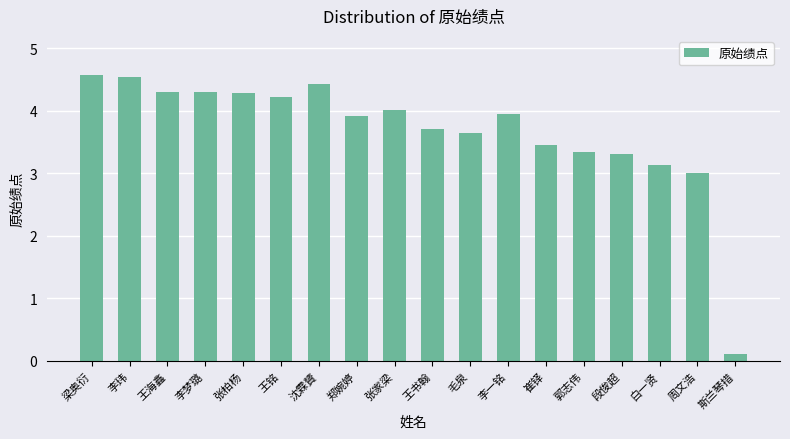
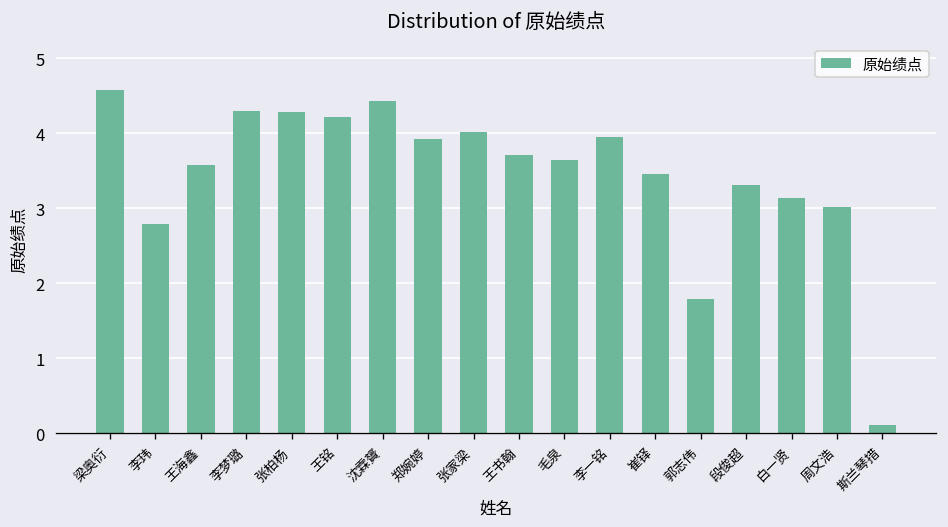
李玮: 4.5 -> 2.8
王海鑫: 4.3 -> 3.6
郭志伟: 3.3 -> 1.8
